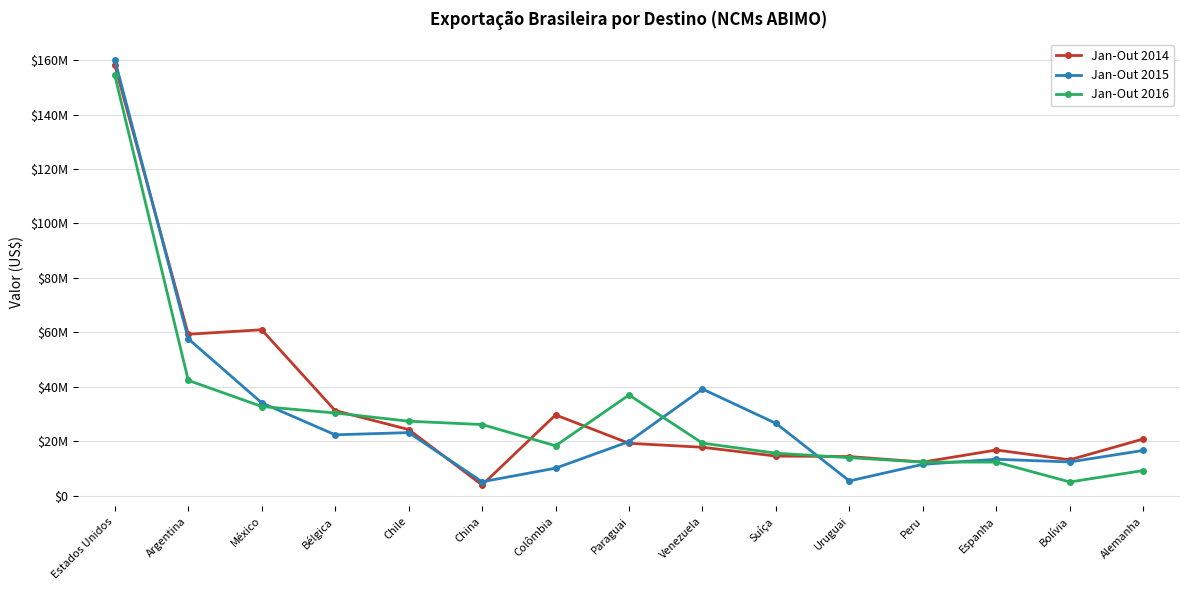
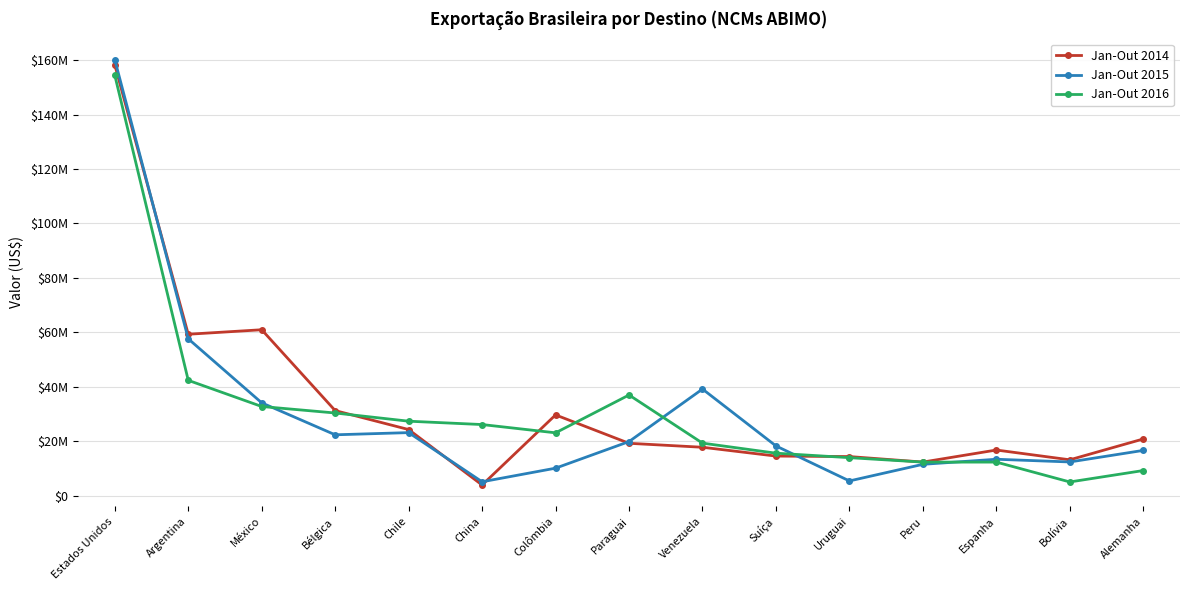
Jan-Out 2016, Colômbia: $18000000 -> $23000000
Jan-Out 2015, Suíça: $27000000 -> $18000000
